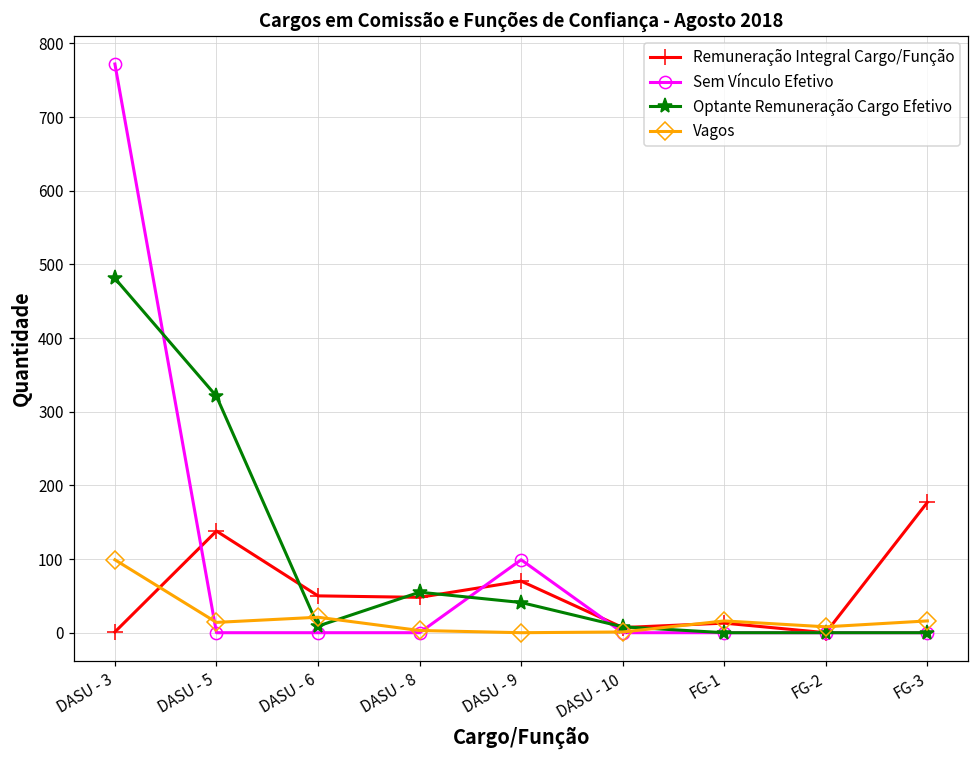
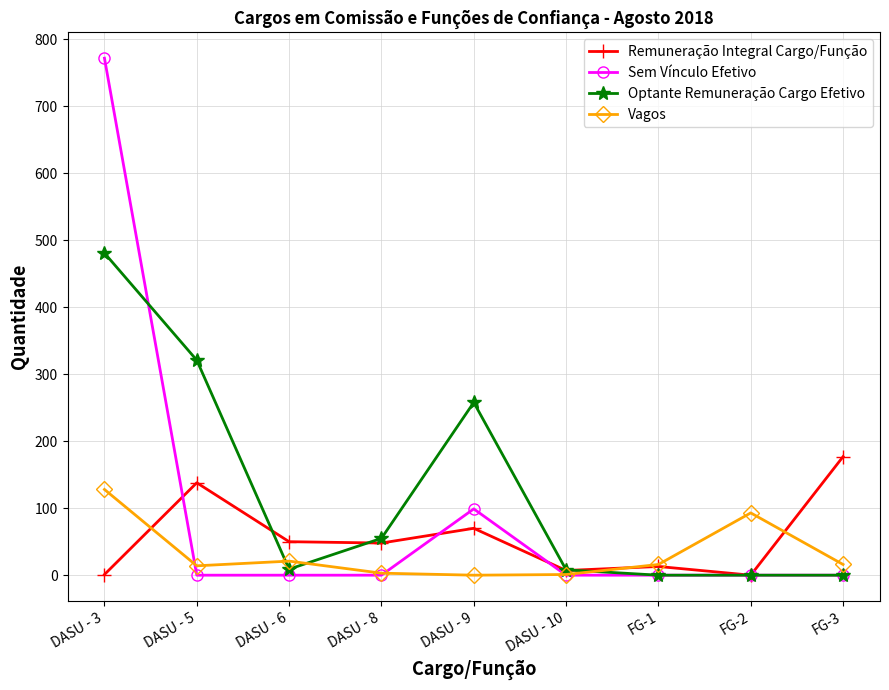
Vagos, DASU - 3: 100 -> 130
Optante Remuneração Cargo Efetivo, DASU - 9: 40 -> 260
Vagos, FG-2: 10 -> 90
